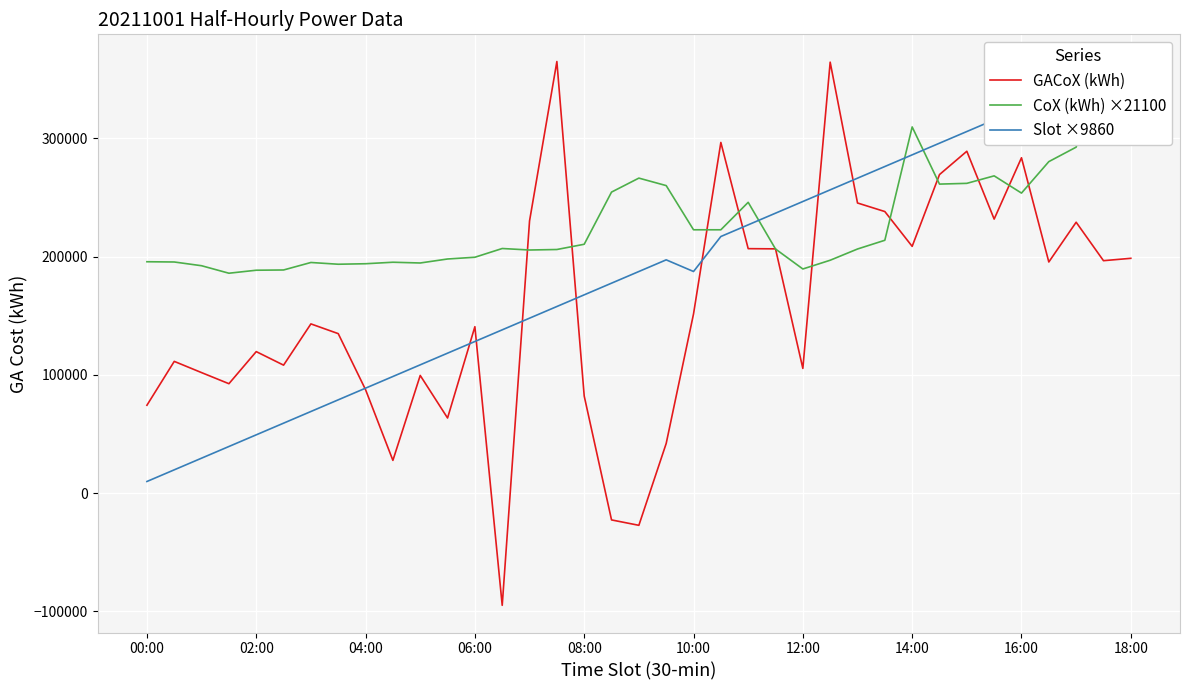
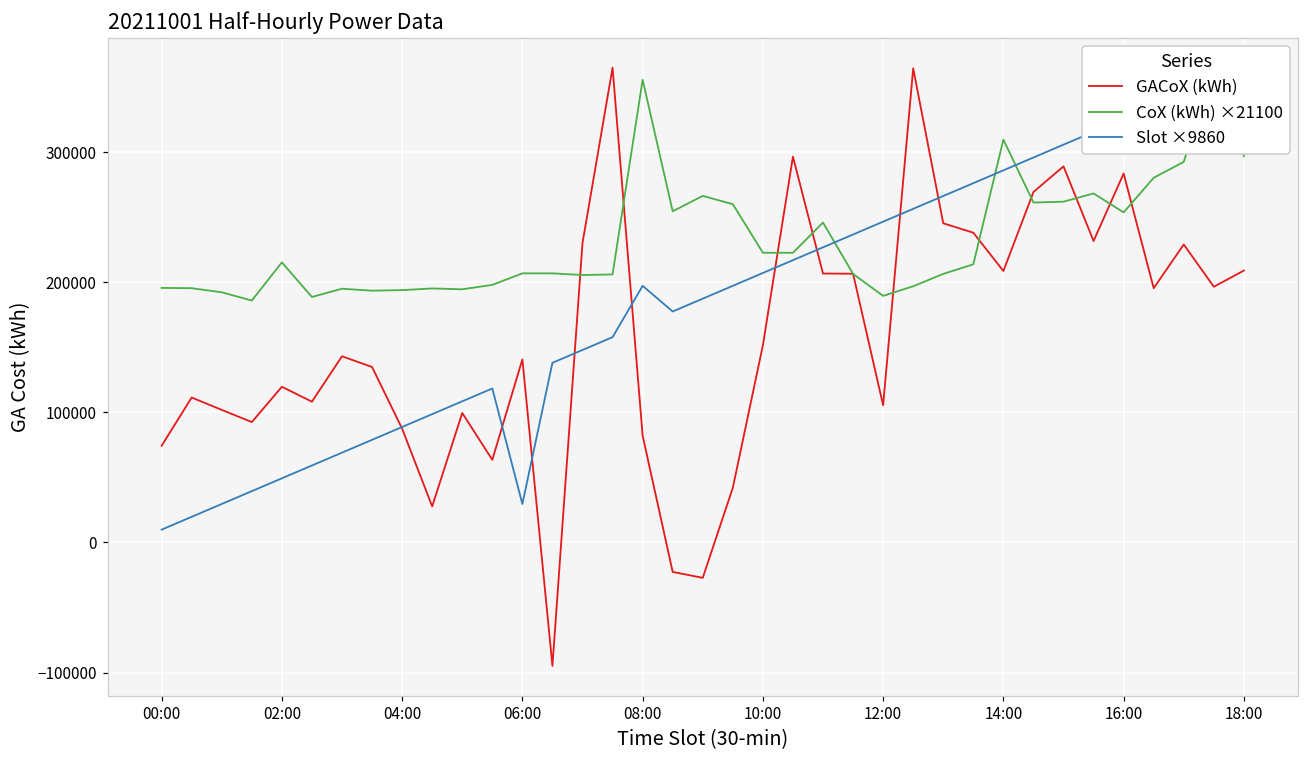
CoX (kWh) ×21100, 02:00: 188000 -> 215000
CoX (kWh) ×21100, 06:00: 199000 -> 207000
Slot ×9860, 06:00: 128000 -> 30000
CoX (kWh) ×21100, 08:00: 210000 -> 356000
Slot ×9860, 08:00: 168000 -> 197000
Slot ×9860, 10:00: 187000 -> 207000
GACoX (kWh), 18:00: 198000 -> 209000
